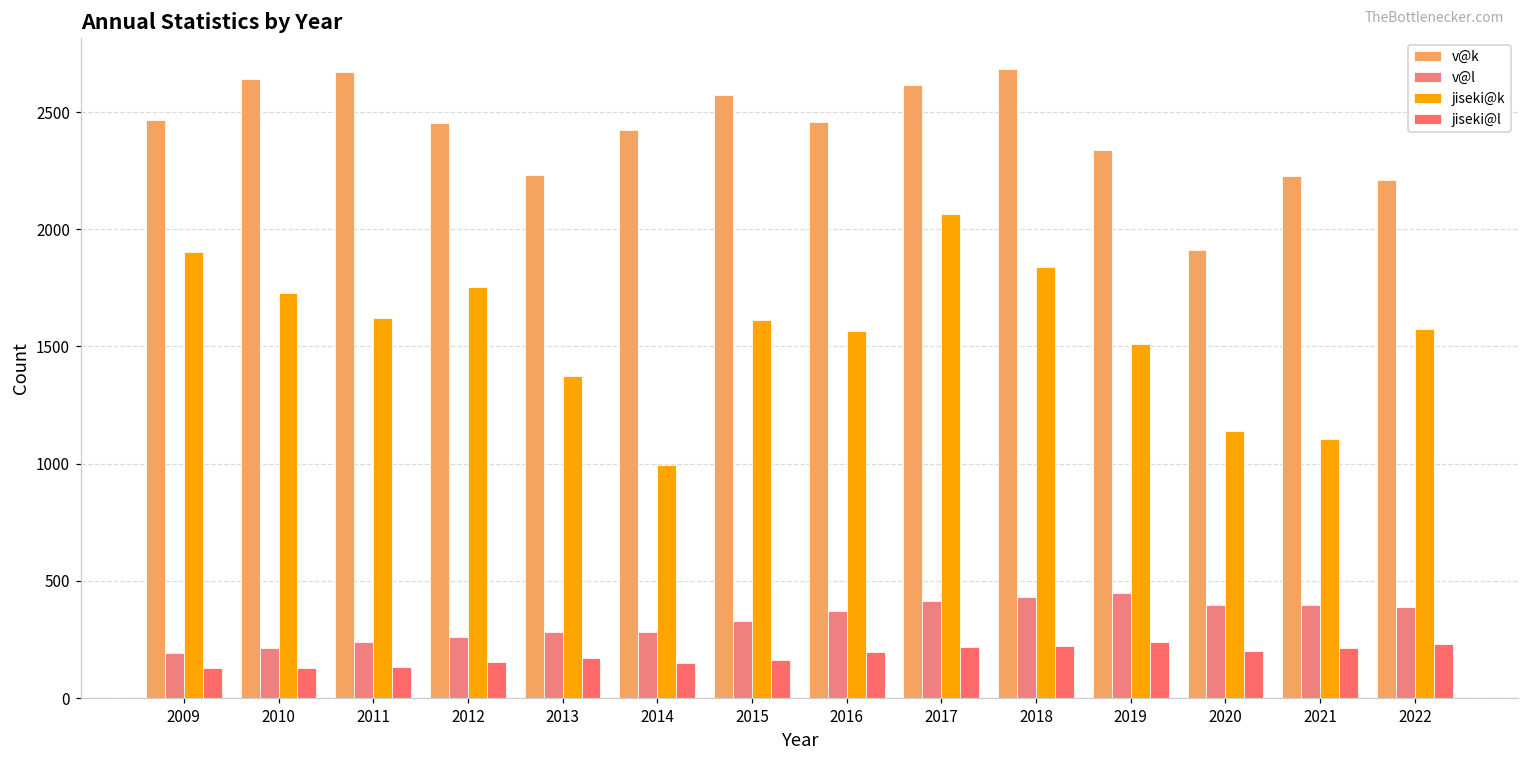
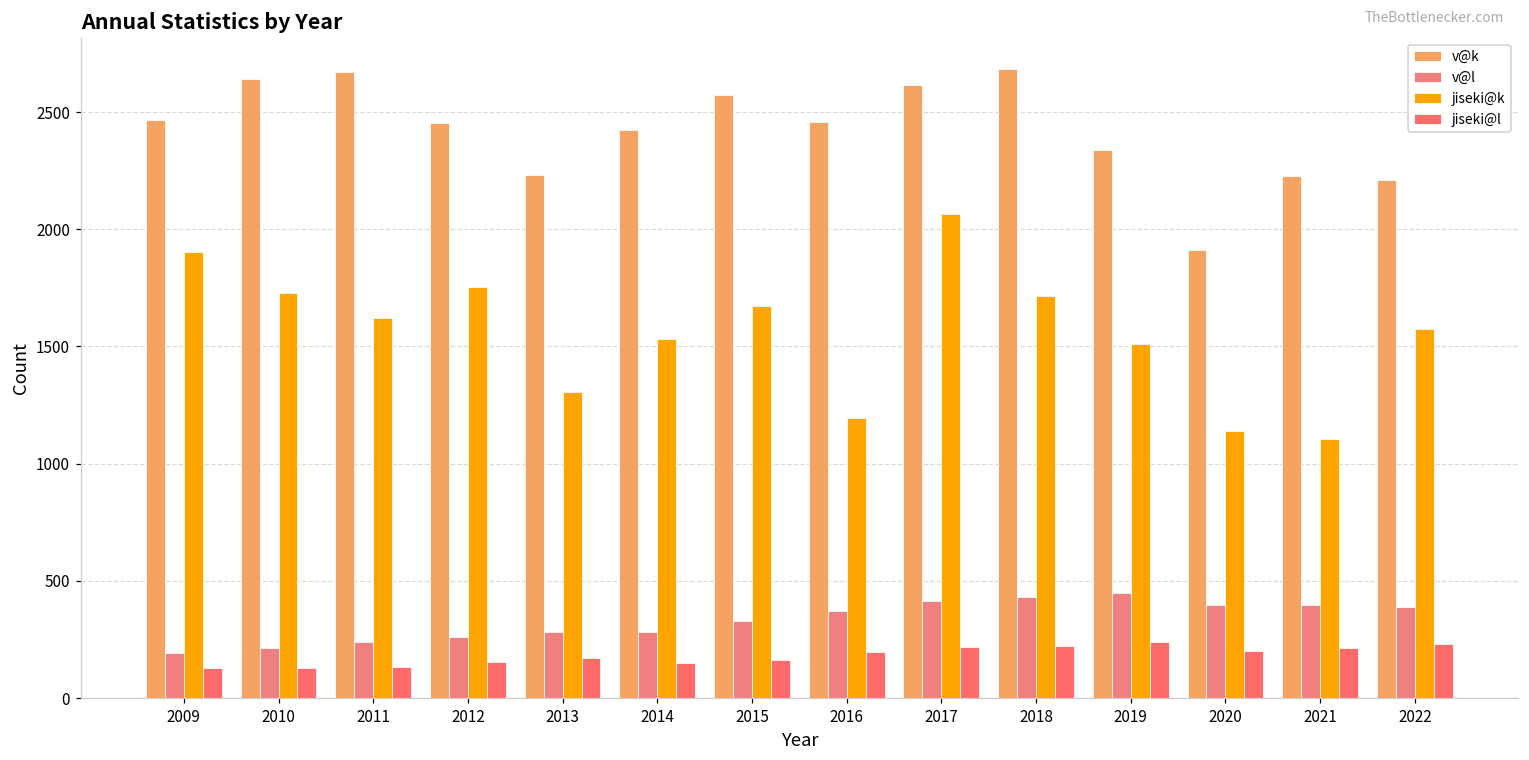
jiseki@k, 2013: 1380 -> 1310
jiseki@k, 2014: 1000 -> 1530
jiseki@k, 2015: 1610 -> 1670
jiseki@k, 2016: 1570 -> 1200
jiseki@k, 2018: 1840 -> 1720
